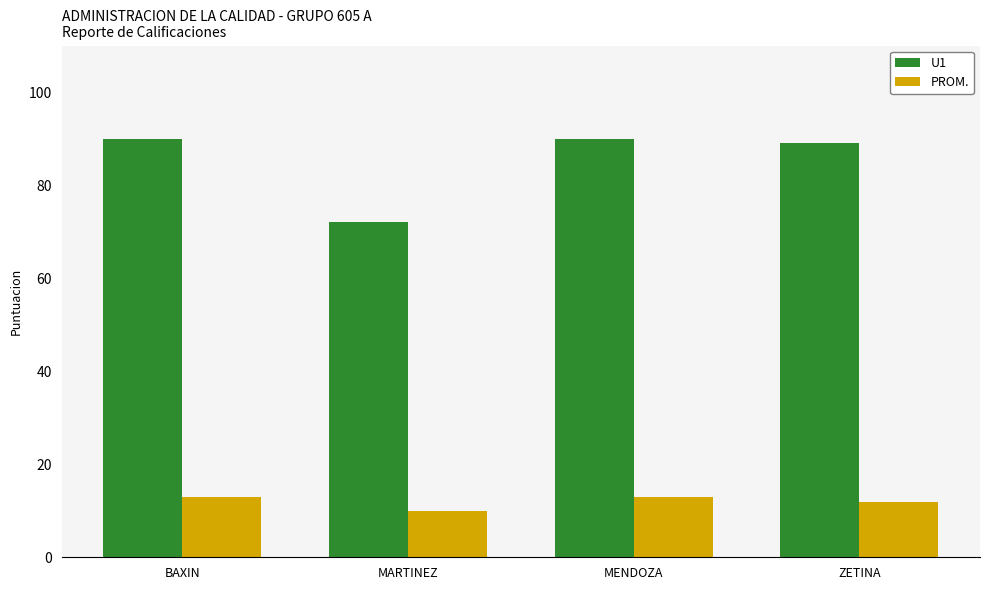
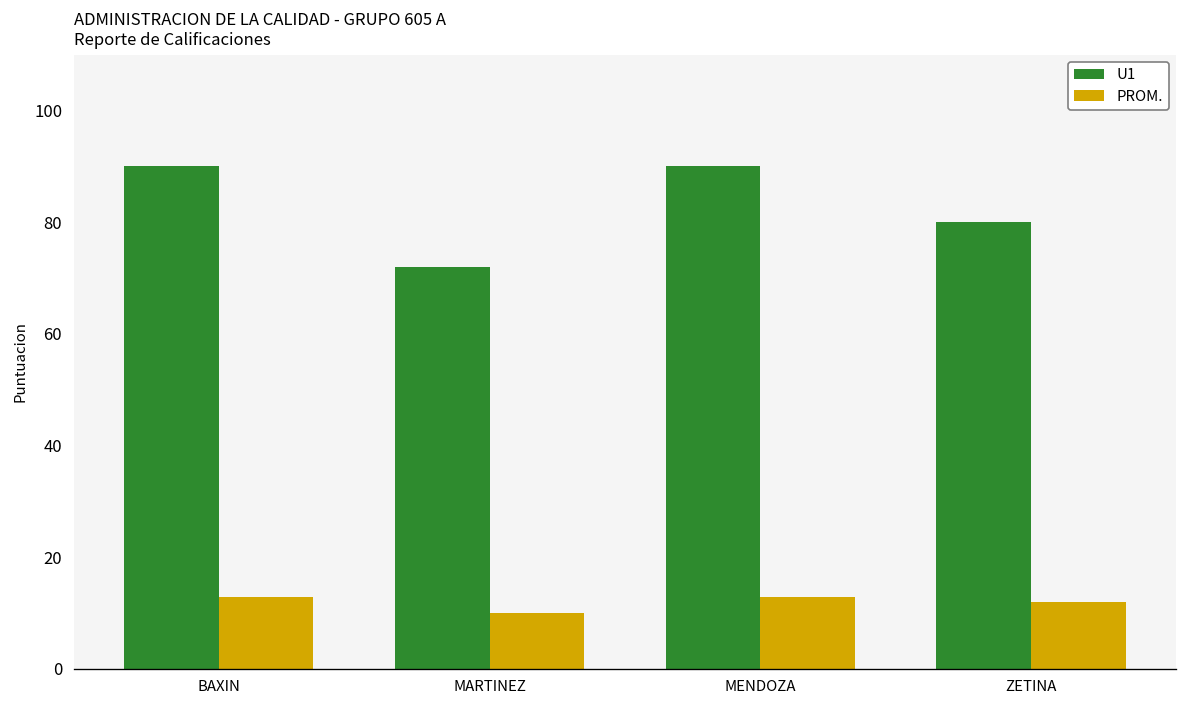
U1, ZETINA: 89 -> 80
